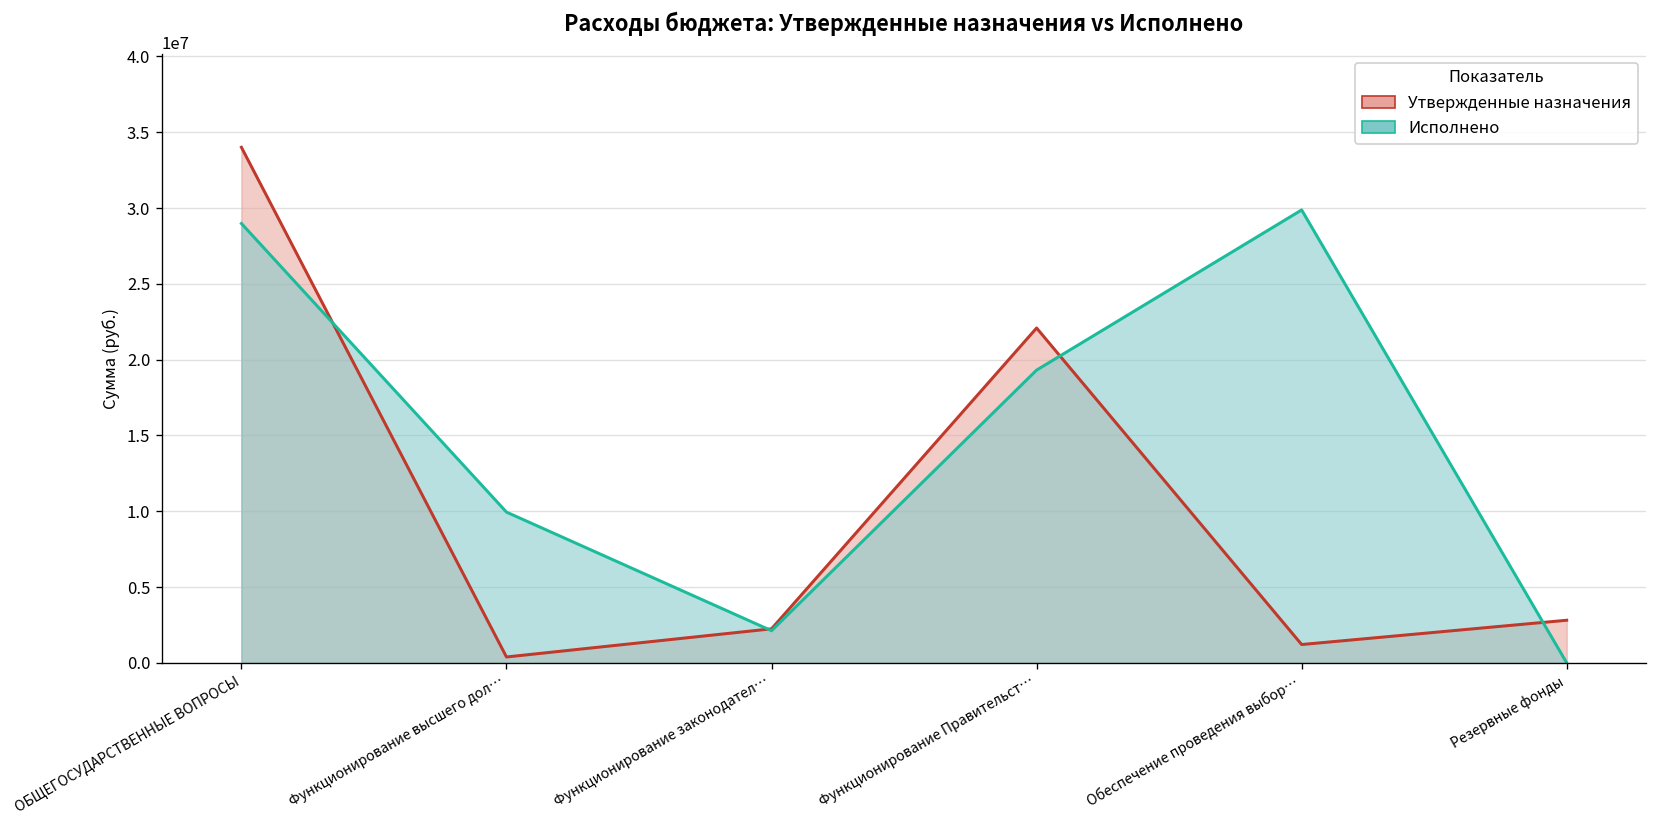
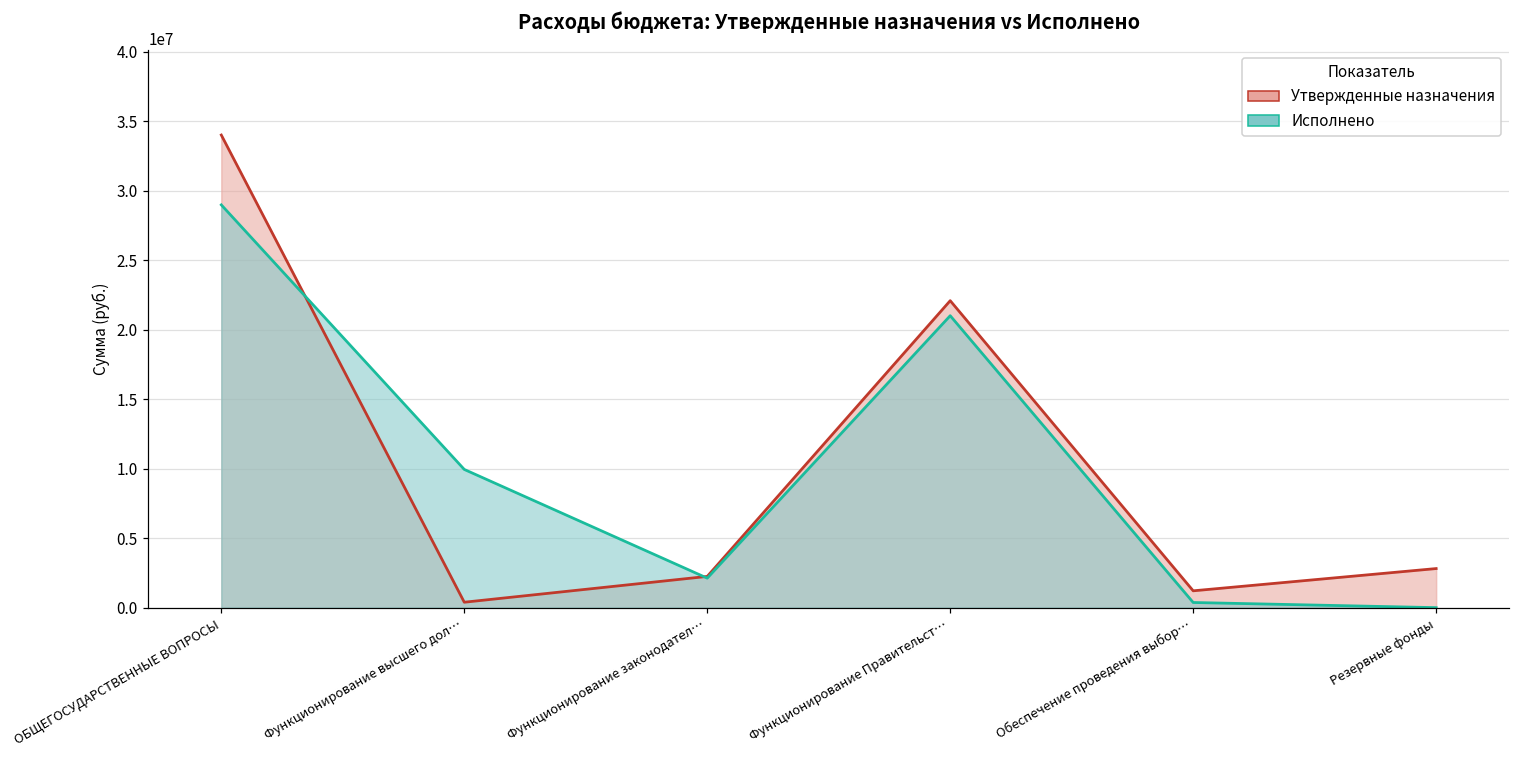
Исполнено, Функционирование Правительст…: 19300000 -> 21000000
Исполнено, Обеспечение проведения выбор…: 29900000 -> 400000
